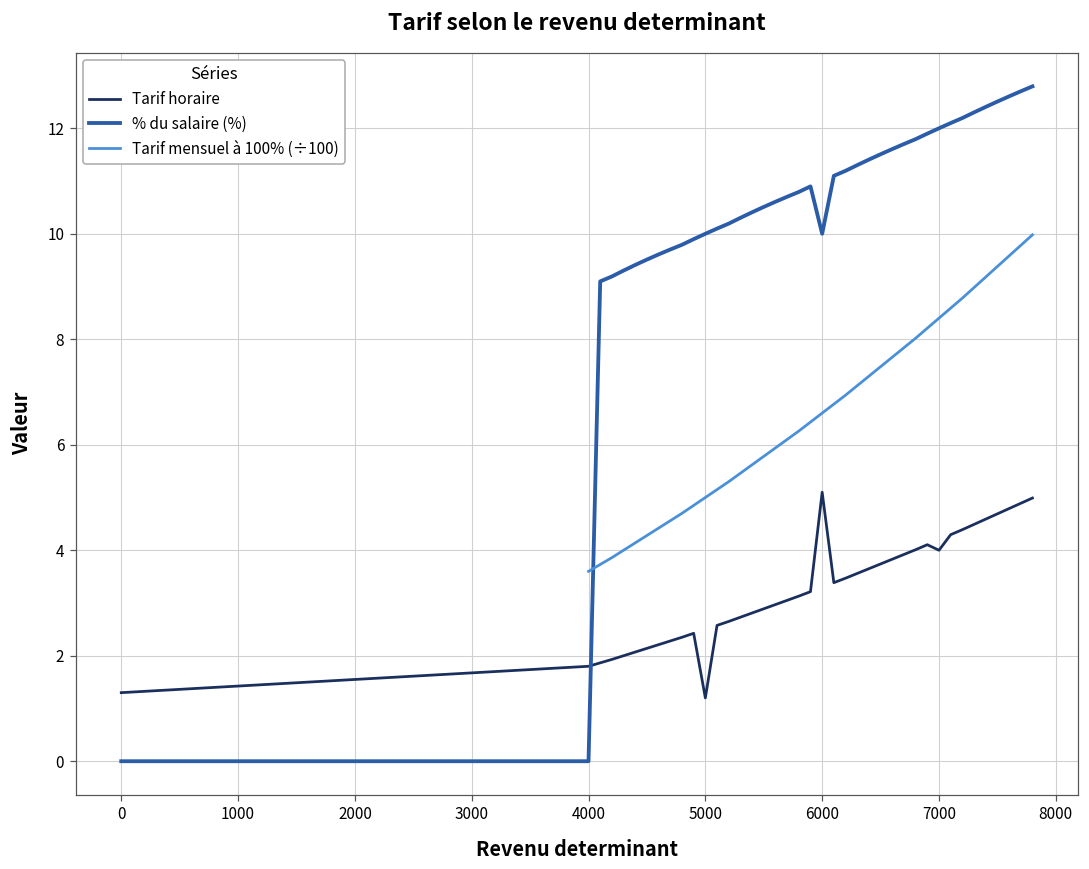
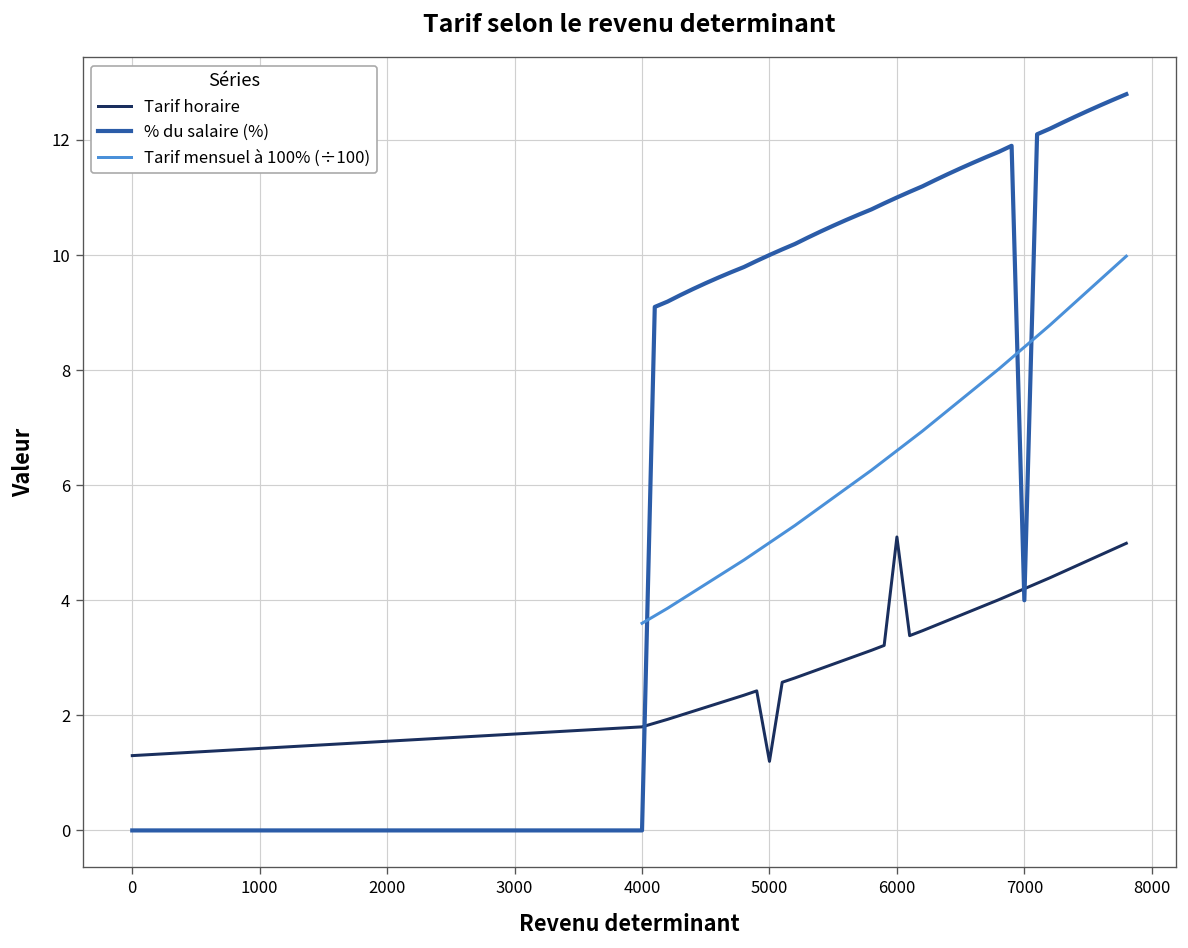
% du salaire (%), 6000: 10.0 -> 11.0
Tarif horaire, 7000: 4.0 -> 4.2
% du salaire (%), 7000: 12.0 -> 4.0
